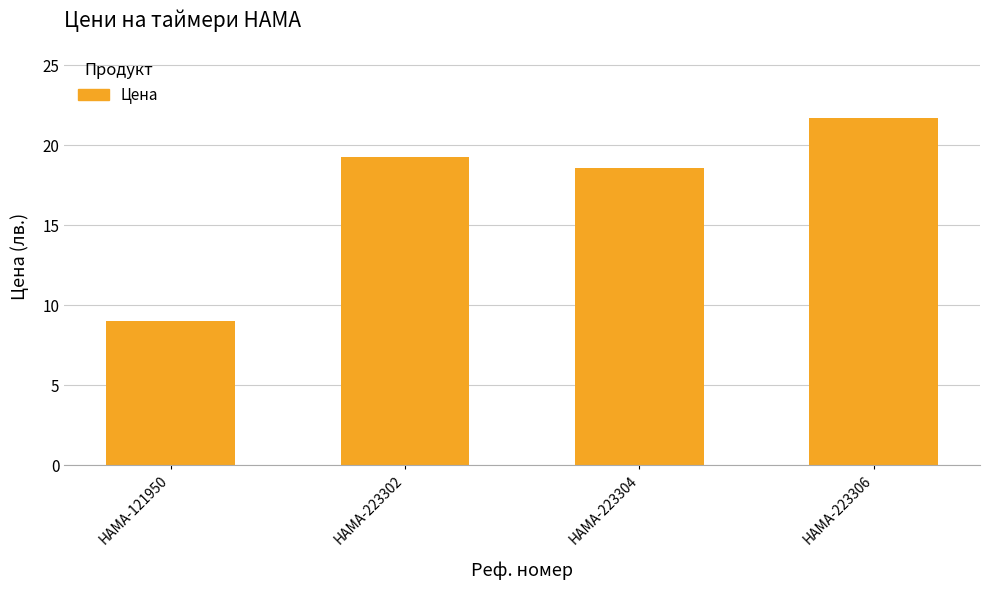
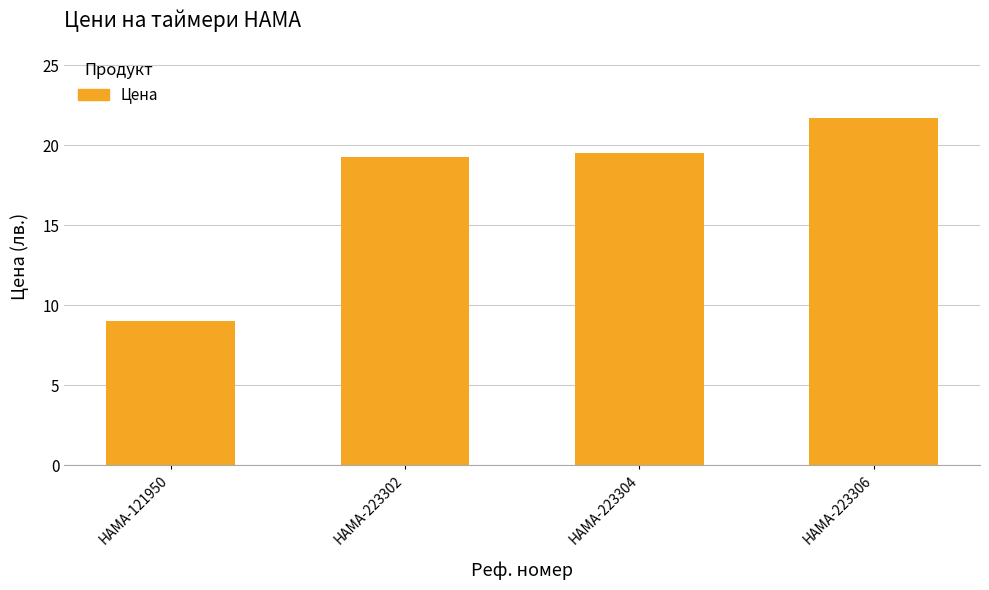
HAMA-223304: 18.6 -> 19.5
